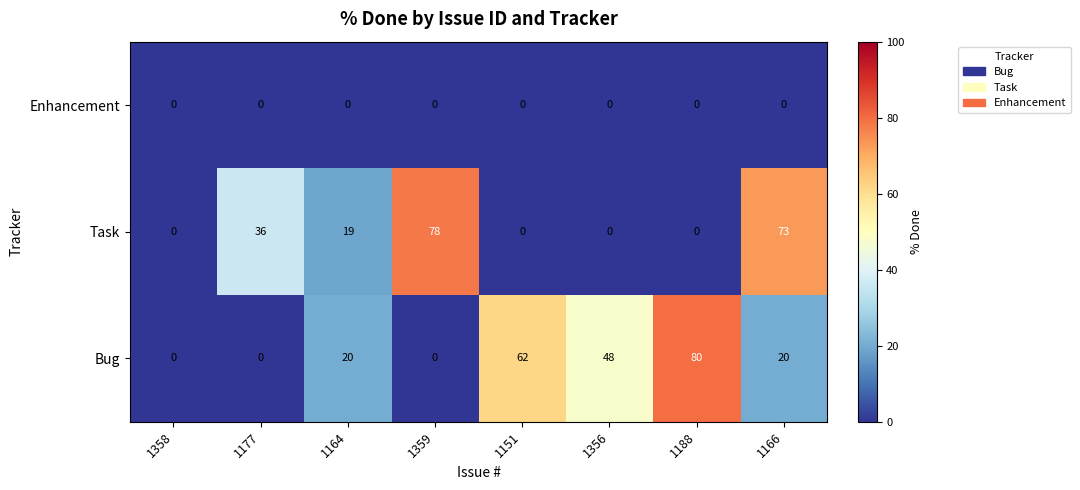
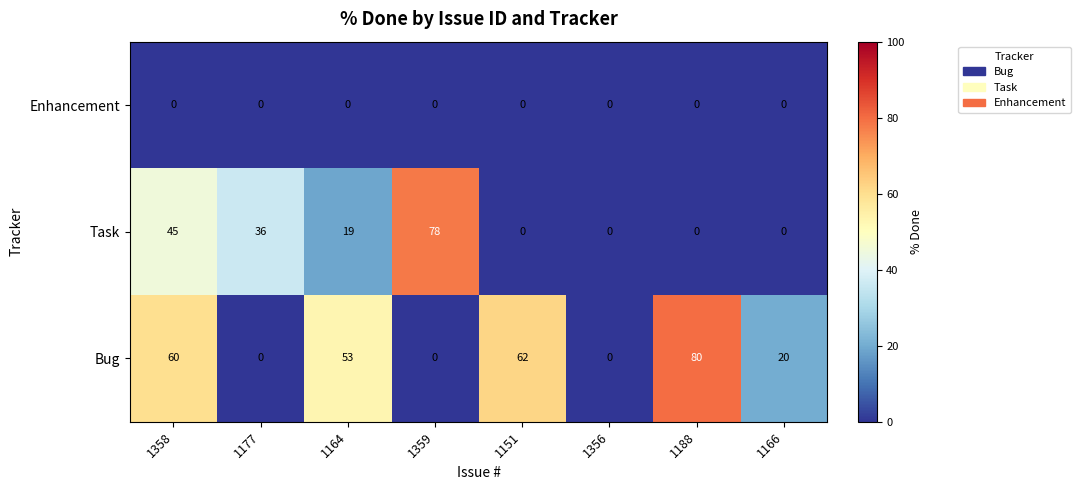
Task, 1358: 0 -> 45
Task, 1166: 73 -> 0
Bug, 1358: 0 -> 60
Bug, 1164: 20 -> 53
Bug, 1356: 48 -> 0
